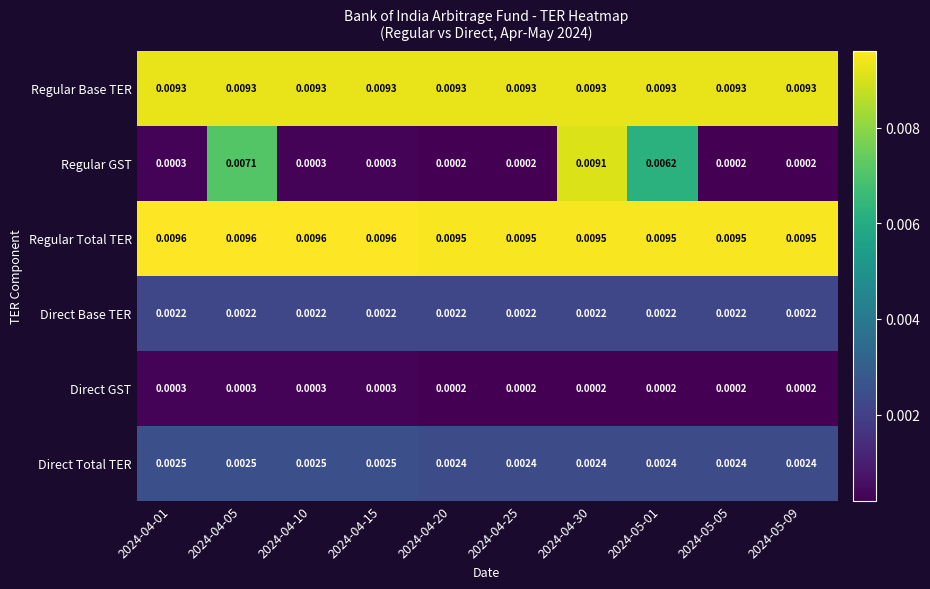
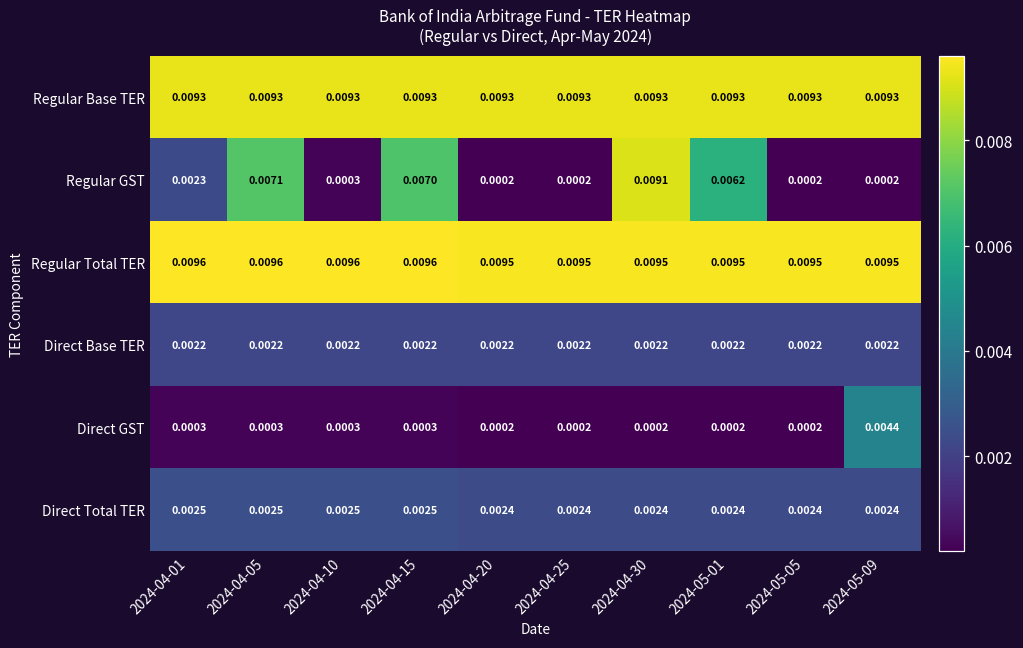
Regular GST, 2024-04-01: 0.0003 -> 0.0023
Regular GST, 2024-04-15: 0.0003 -> 0.0070
Direct GST, 2024-05-09: 0.0002 -> 0.0044
